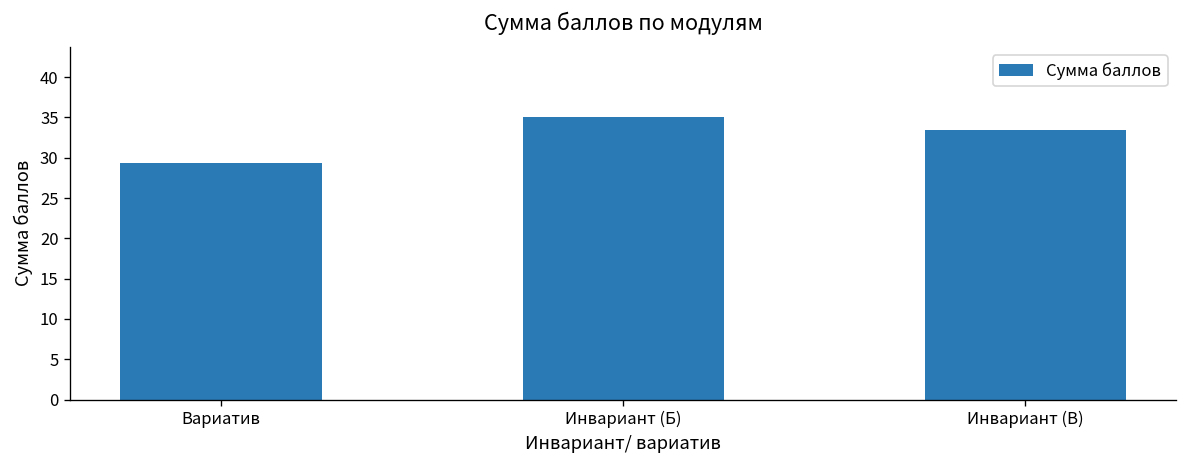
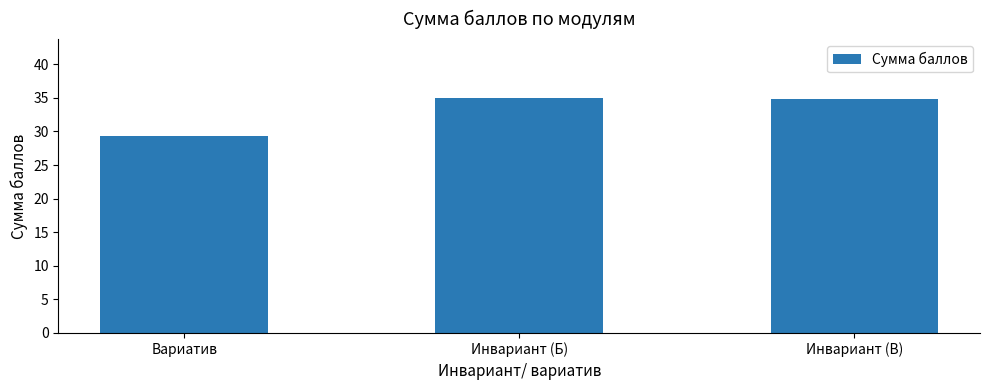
Инвариант (В): 34 -> 35
